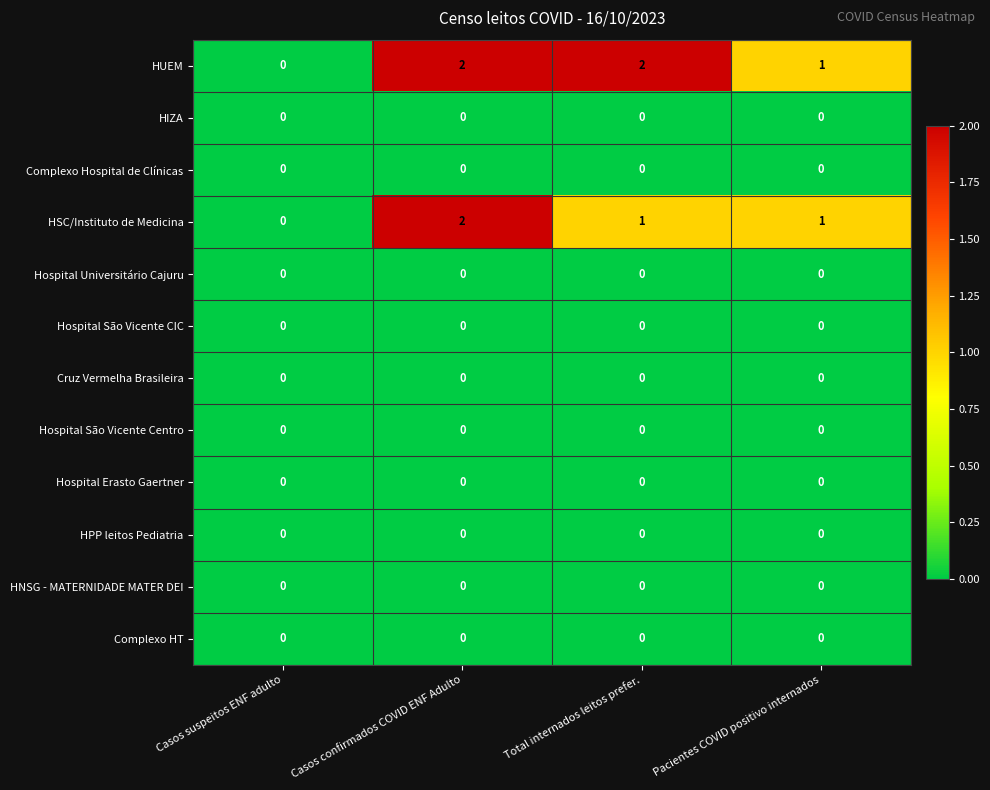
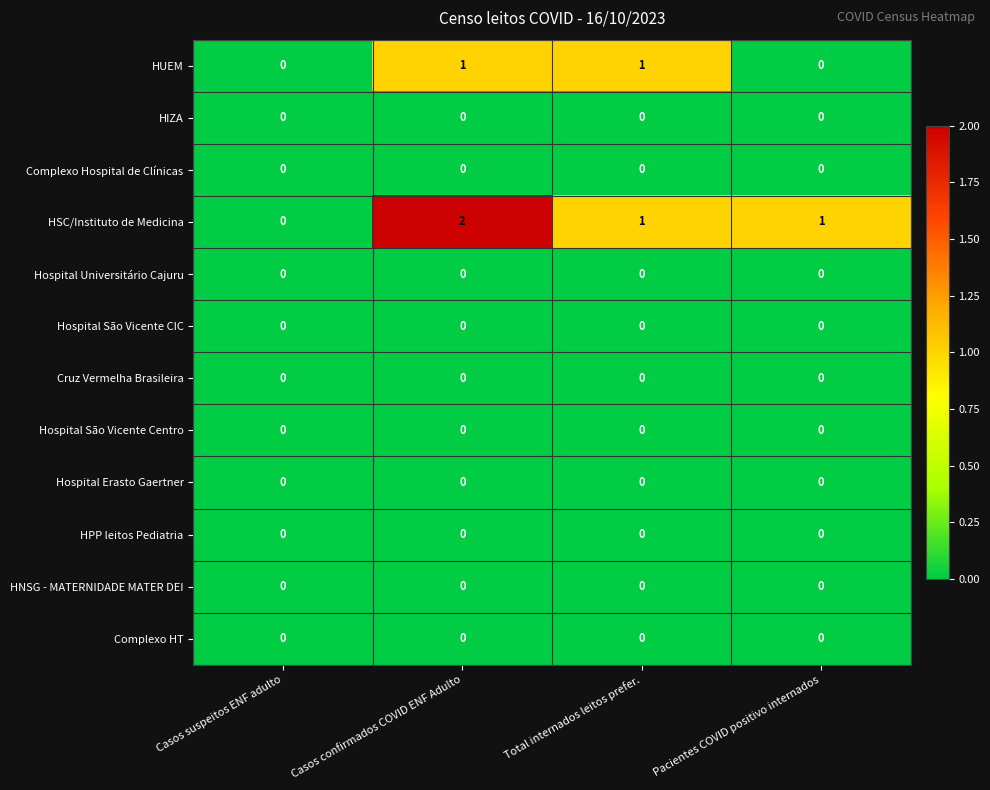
HUEM, Casos confirmados COVID ENF Adulto: 2 -> 1
HUEM, Total internados leitos prefer.: 2 -> 1
HUEM, Pacientes COVID positivo internados: 1 -> 0
